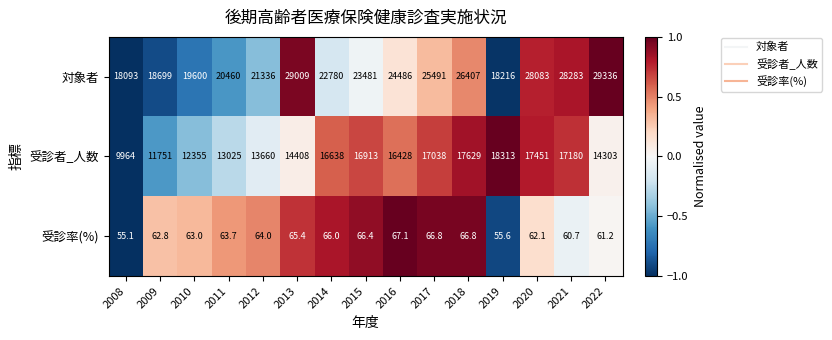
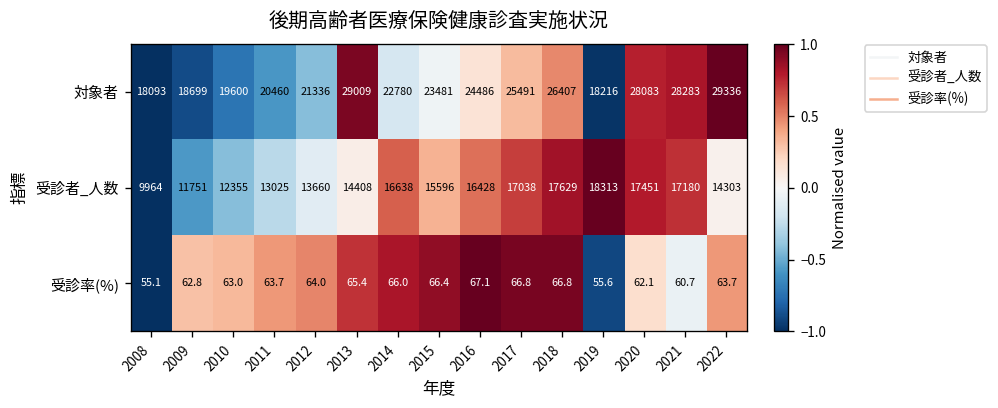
受診者_人数, 2015: 16913 -> 15596
受診率(%), 2022: 61.2 -> 63.7
